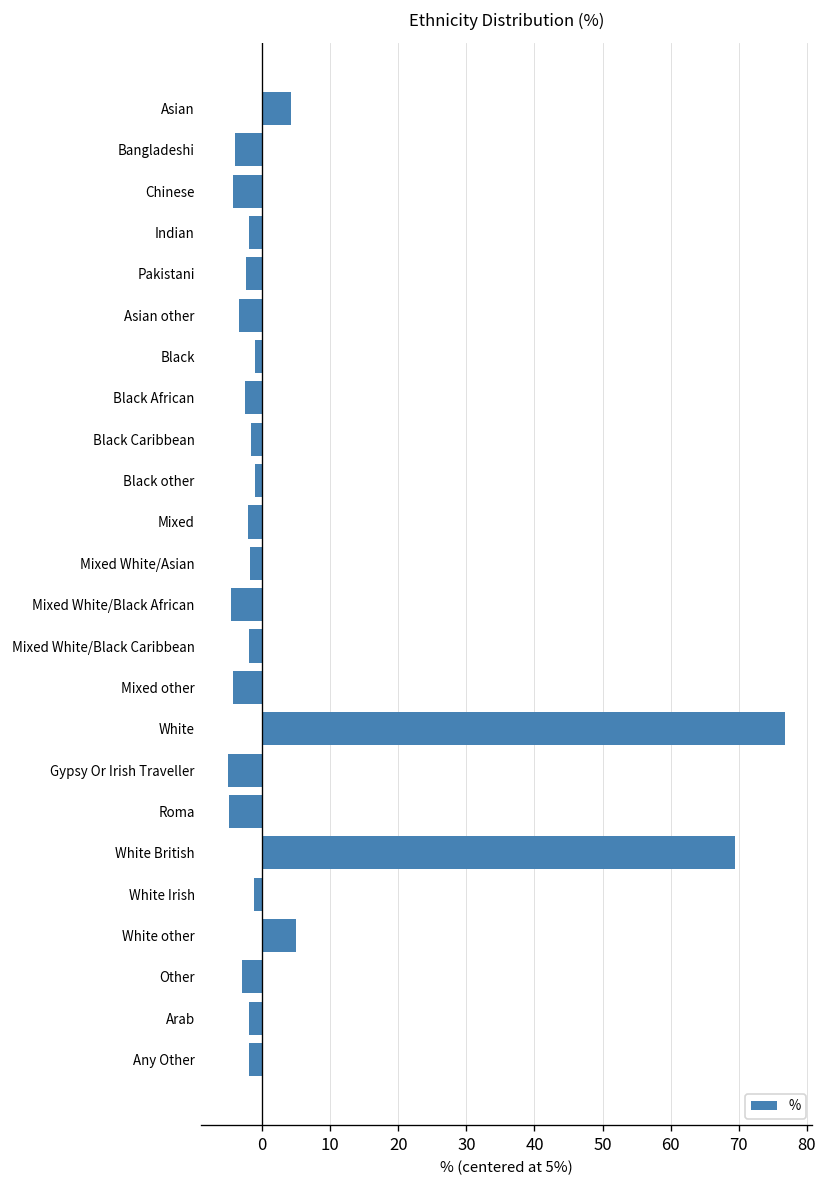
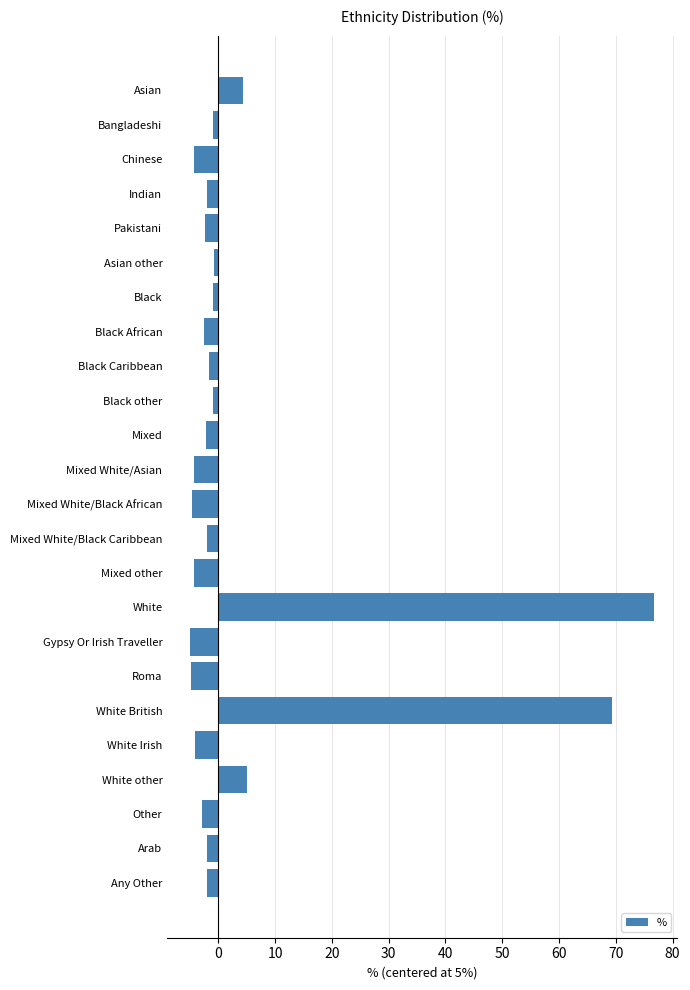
Bangladeshi: -4 -> -1
Asian other: -3 -> -1
Mixed White/Asian: -2 -> -4
White Irish: -1 -> -4
